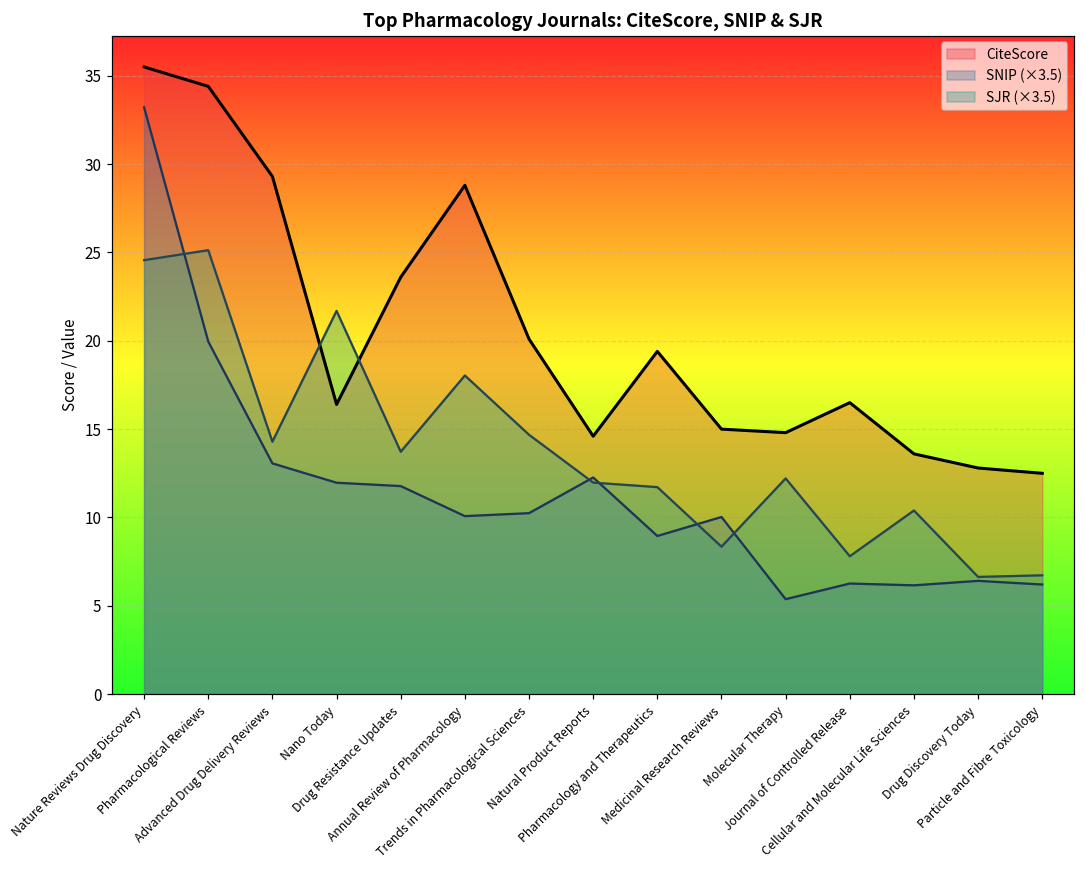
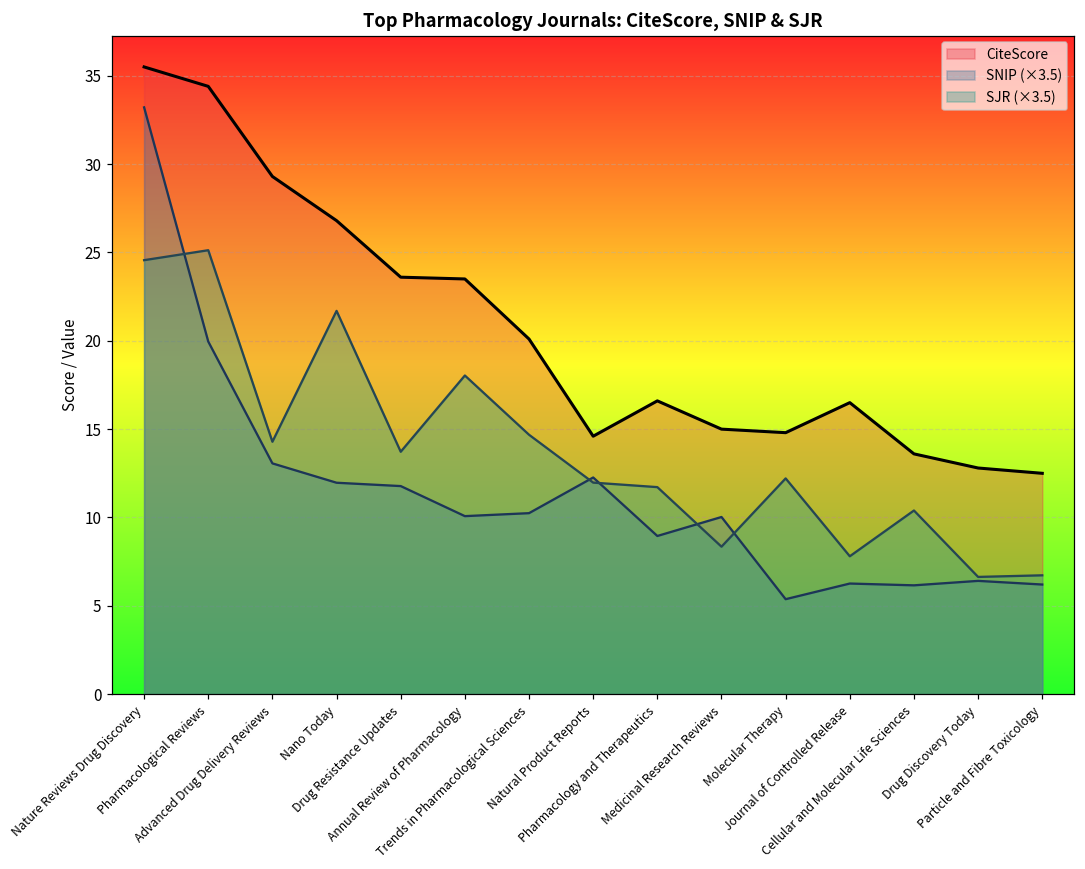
CiteScore, Nano Today: 16.4 -> 26.8
CiteScore, Annual Review of Pharmacology: 28.8 -> 23.5
CiteScore, Pharmacology and Therapeutics: 19.4 -> 16.6
